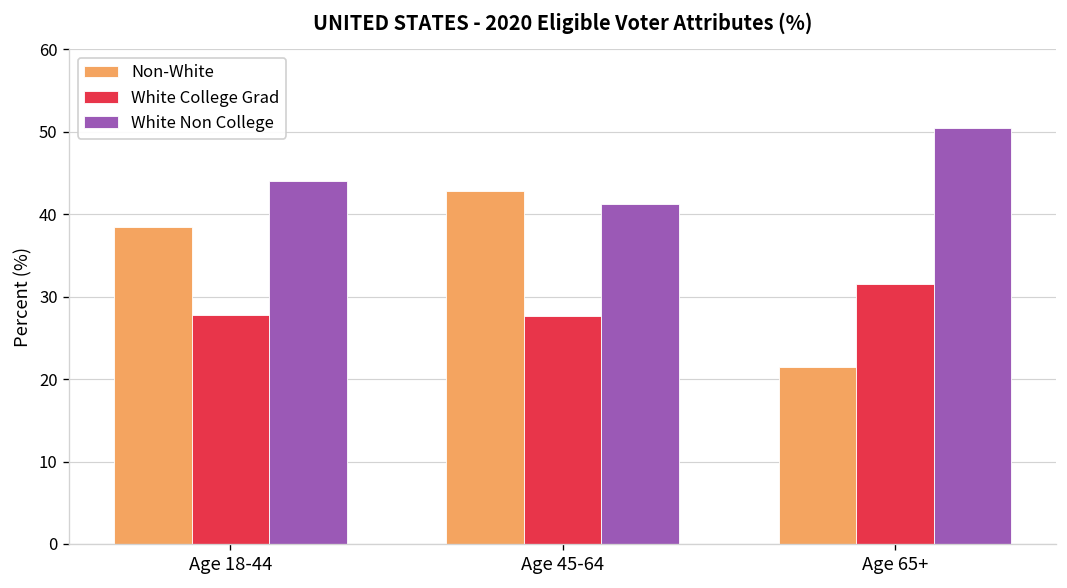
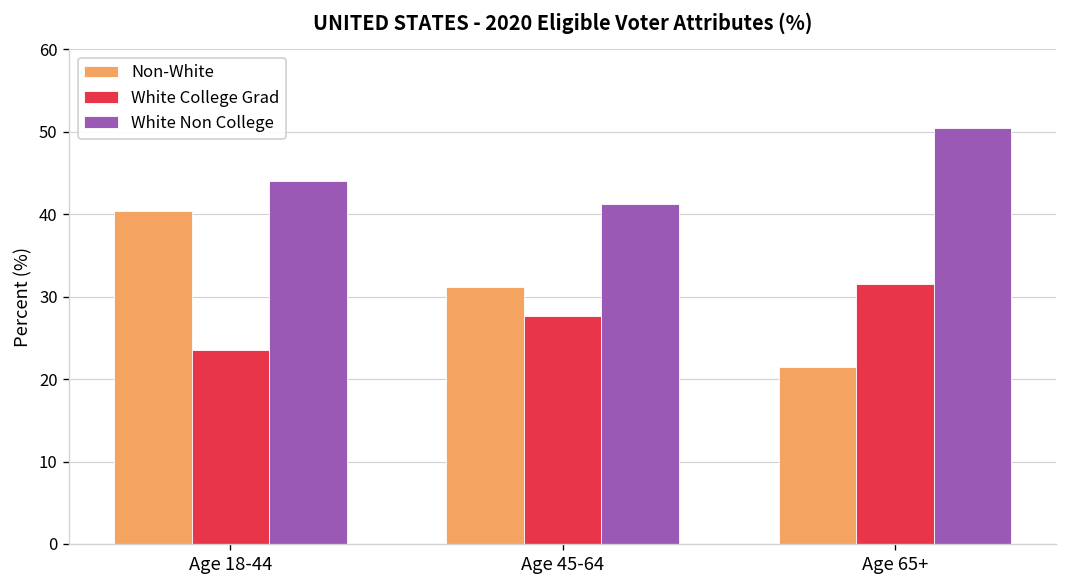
Non-White, Age 18-44: 38 -> 40
White College Grad, Age 18-44: 28 -> 24
Non-White, Age 45-64: 43 -> 31
